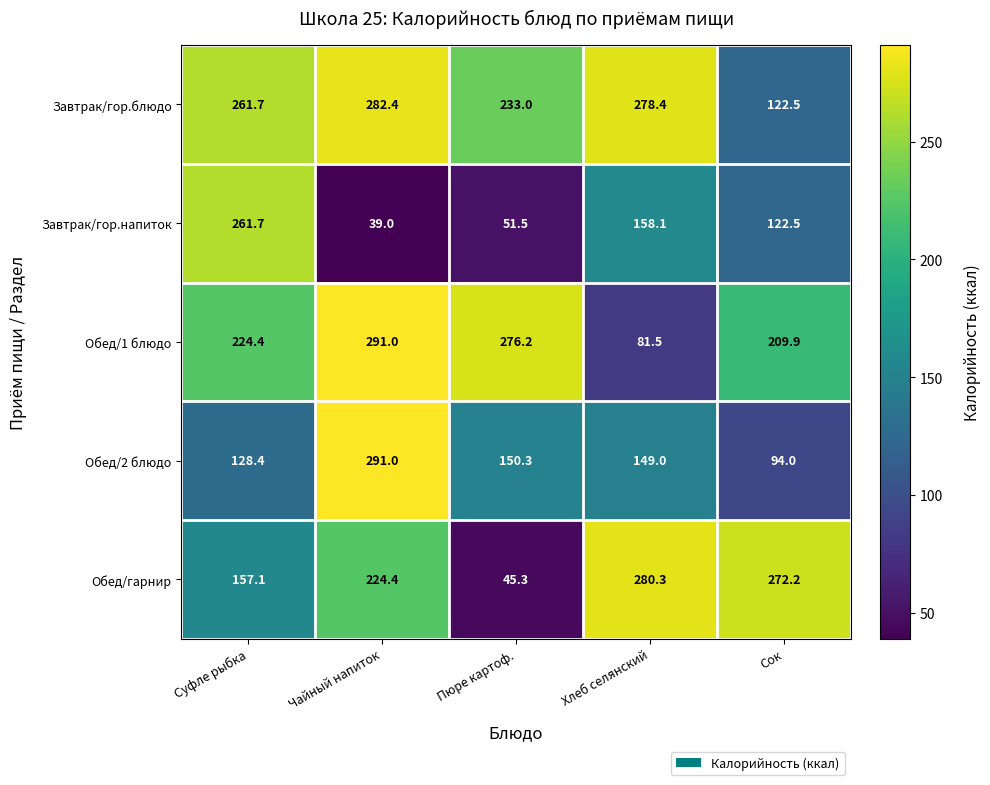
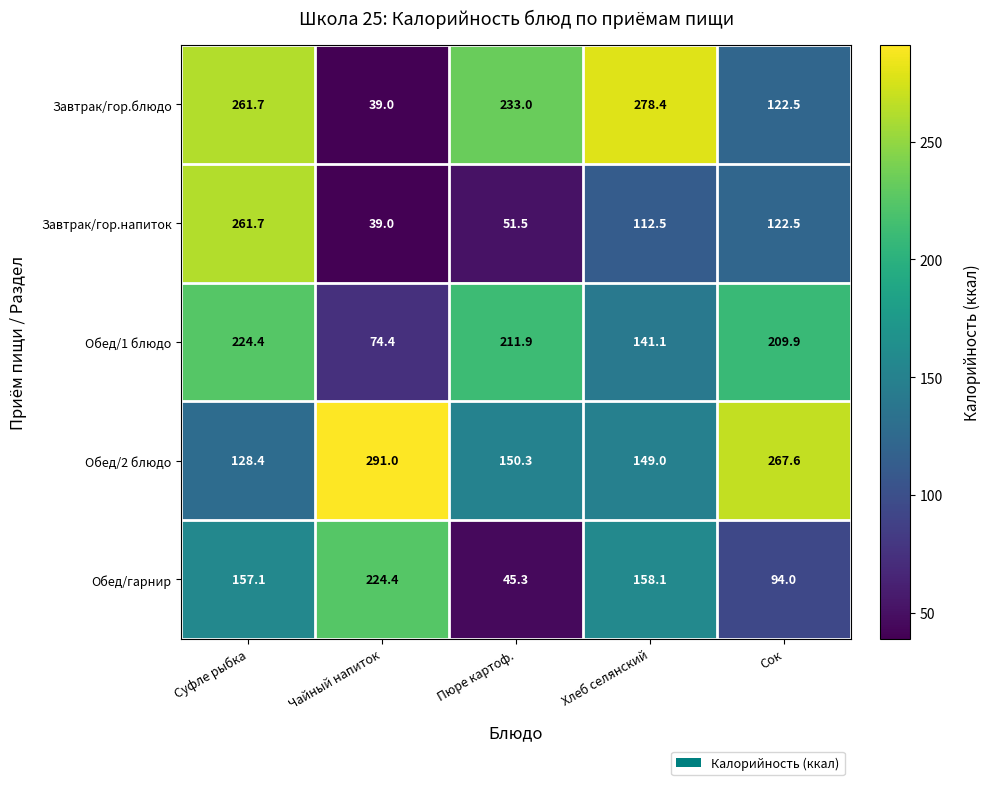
Завтрак/гор.блюдо, Чайный напиток: 282.4 -> 39.0
Завтрак/гор.напиток, Хлеб селянский: 158.1 -> 112.5
Обед/1 блюдо, Чайный напиток: 291.0 -> 74.4
Обед/1 блюдо, Пюре картоф.: 276.2 -> 211.9
Обед/1 блюдо, Хлеб селянский: 81.5 -> 141.1
Обед/2 блюдо, Сок: 94.0 -> 267.6
Обед/гарнир, Хлеб селянский: 280.3 -> 158.1
Обед/гарнир, Сок: 272.2 -> 94.0
